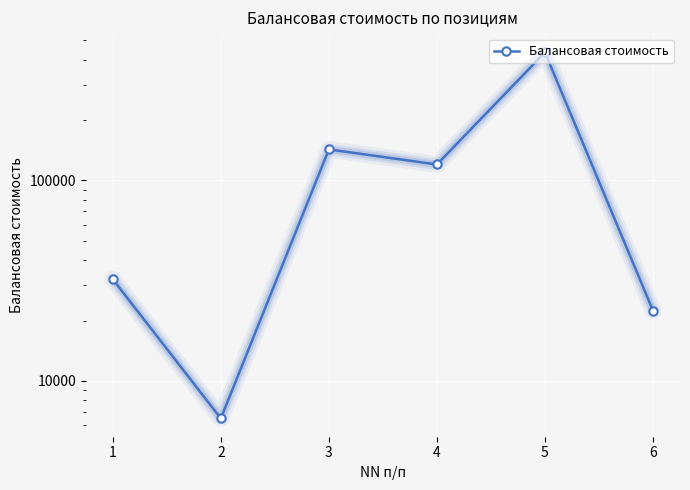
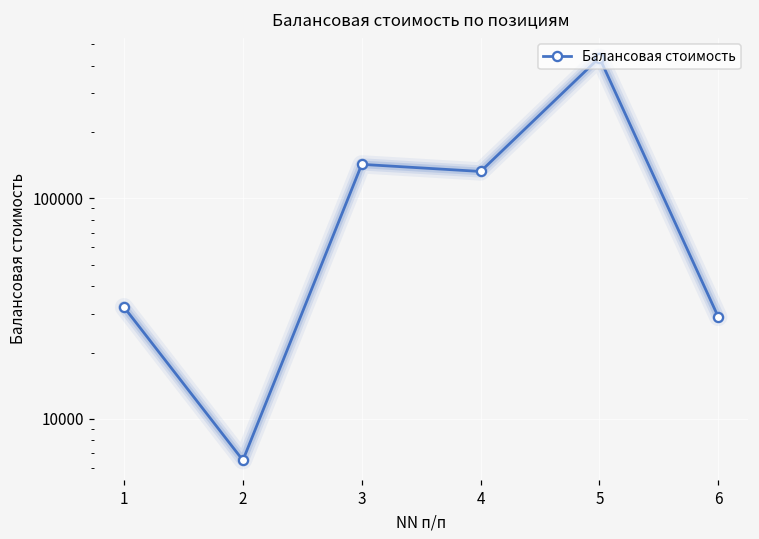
4: 120000 -> 130000
6: 22000 -> 29000
